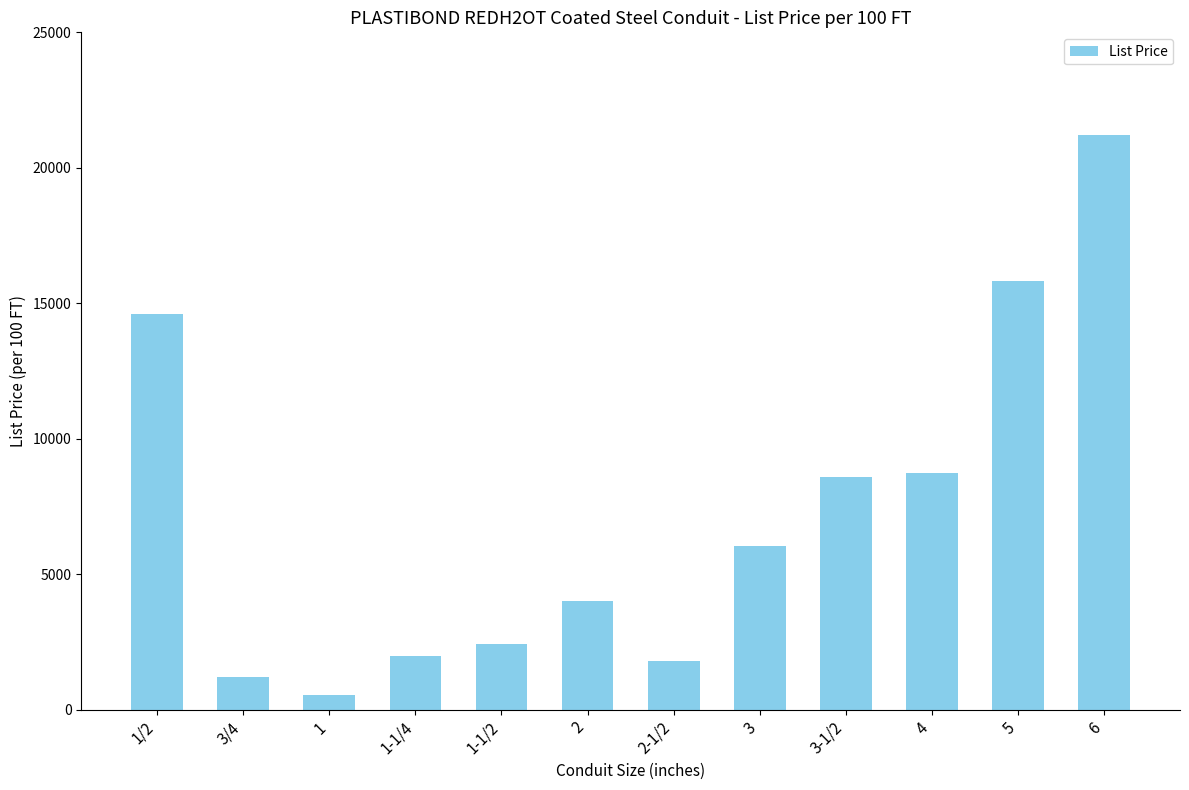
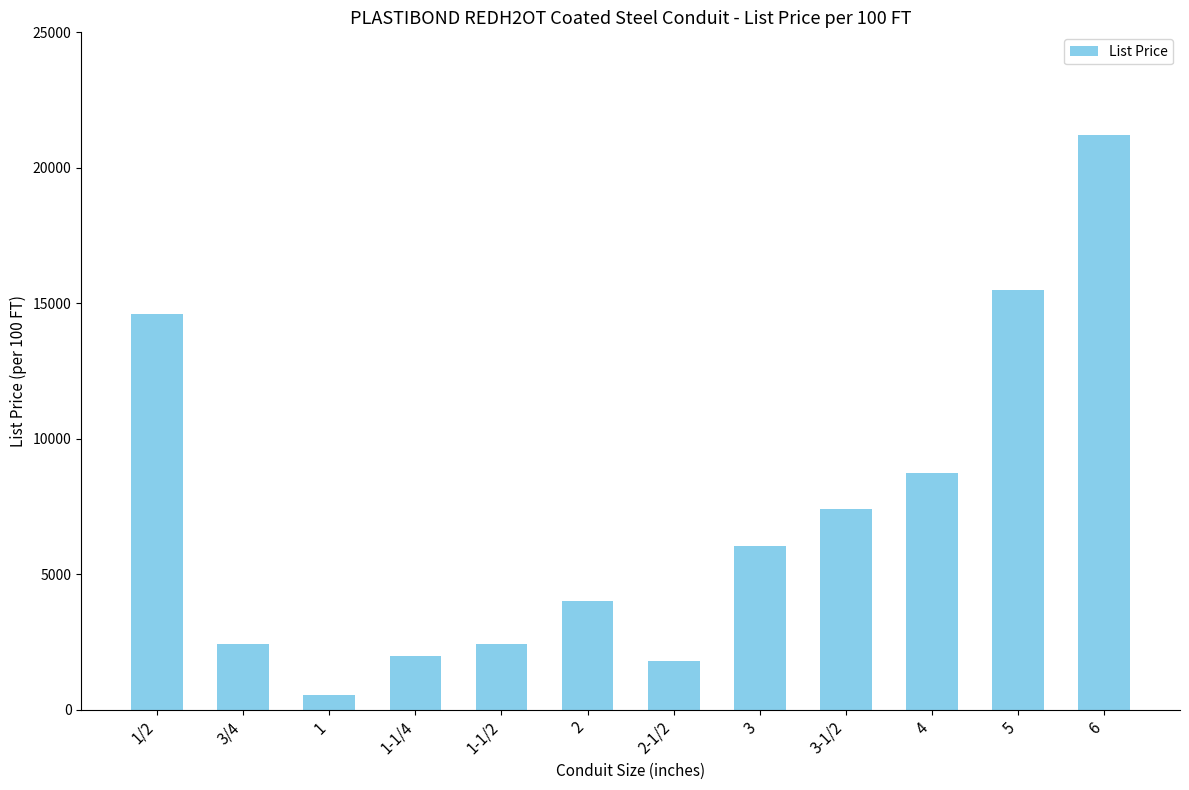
3/4: 1200 -> 2400
3-1/2: 8600 -> 7400
5: 15800 -> 15500
